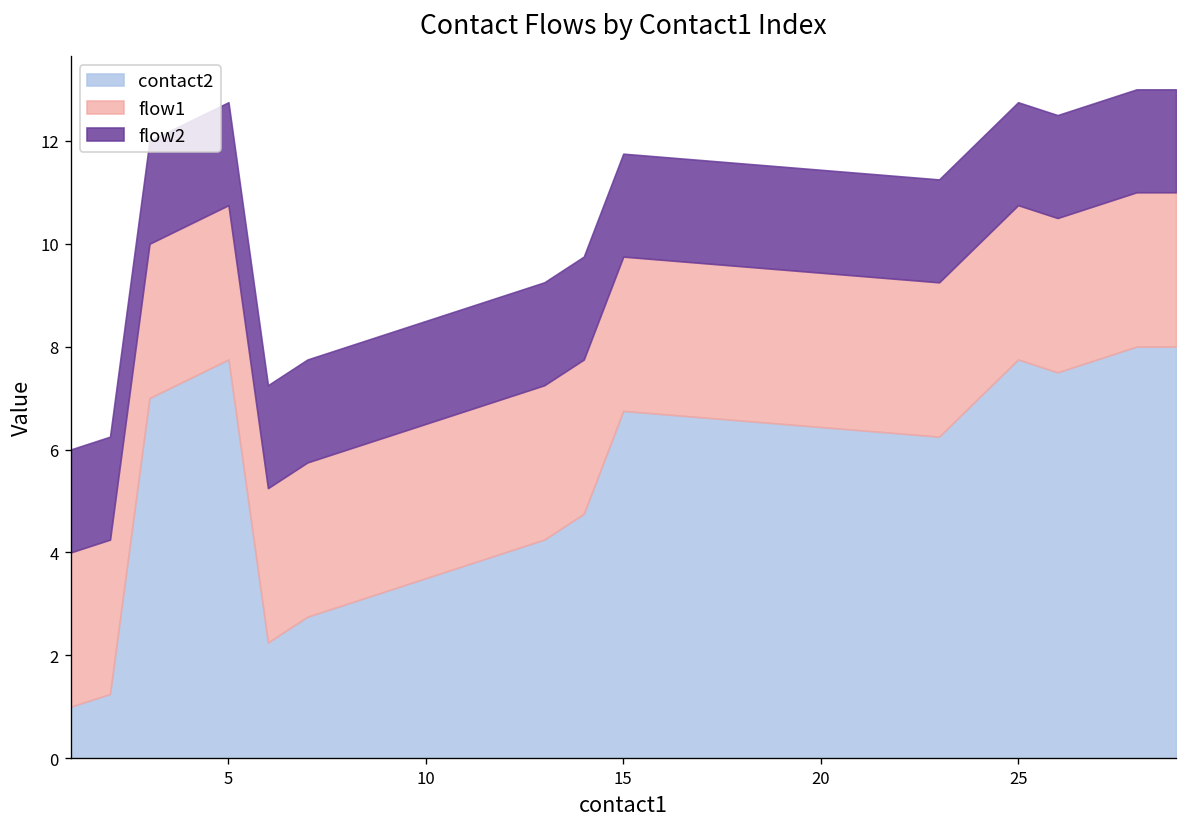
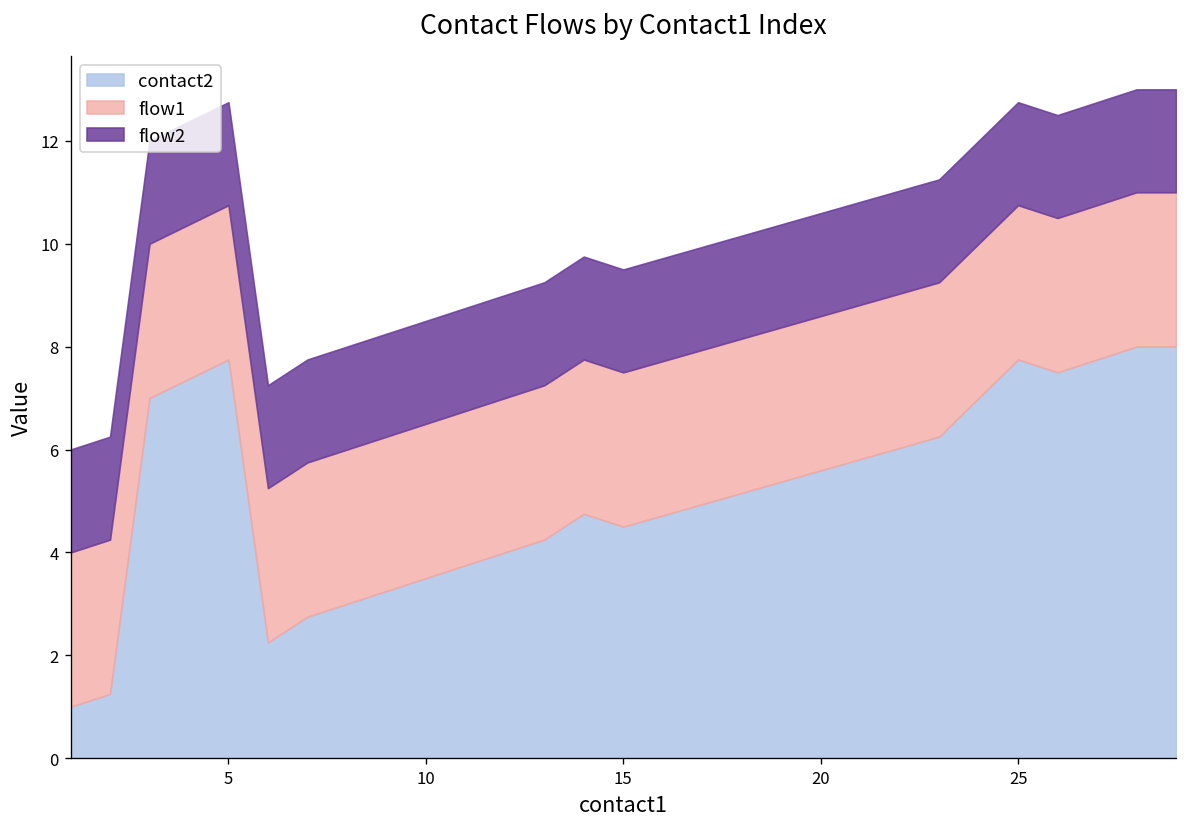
contact2, 15: 6.8 -> 4.5
